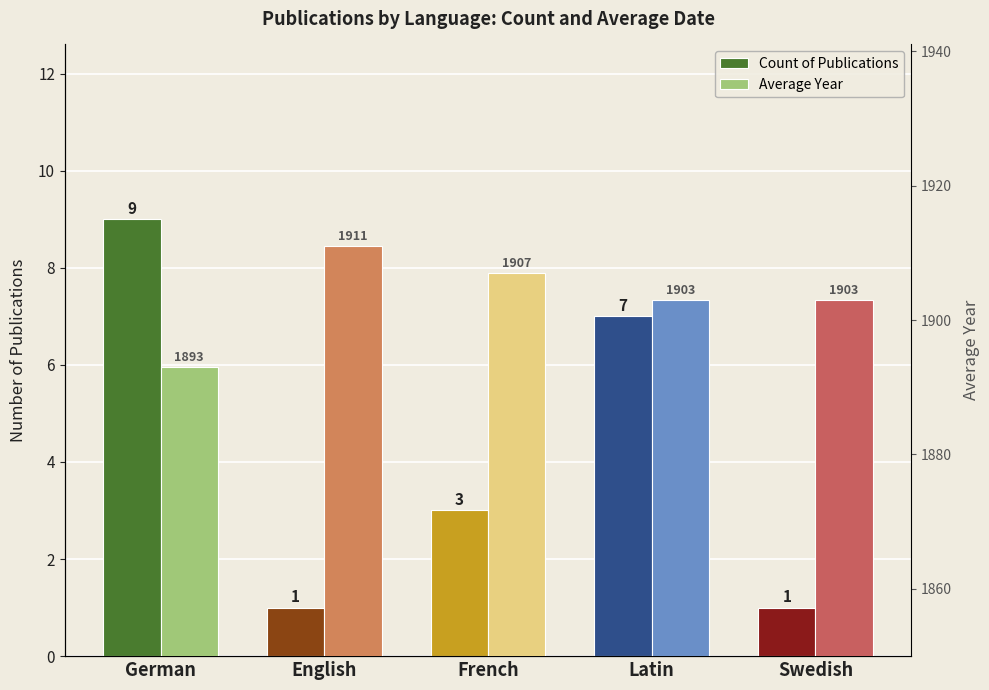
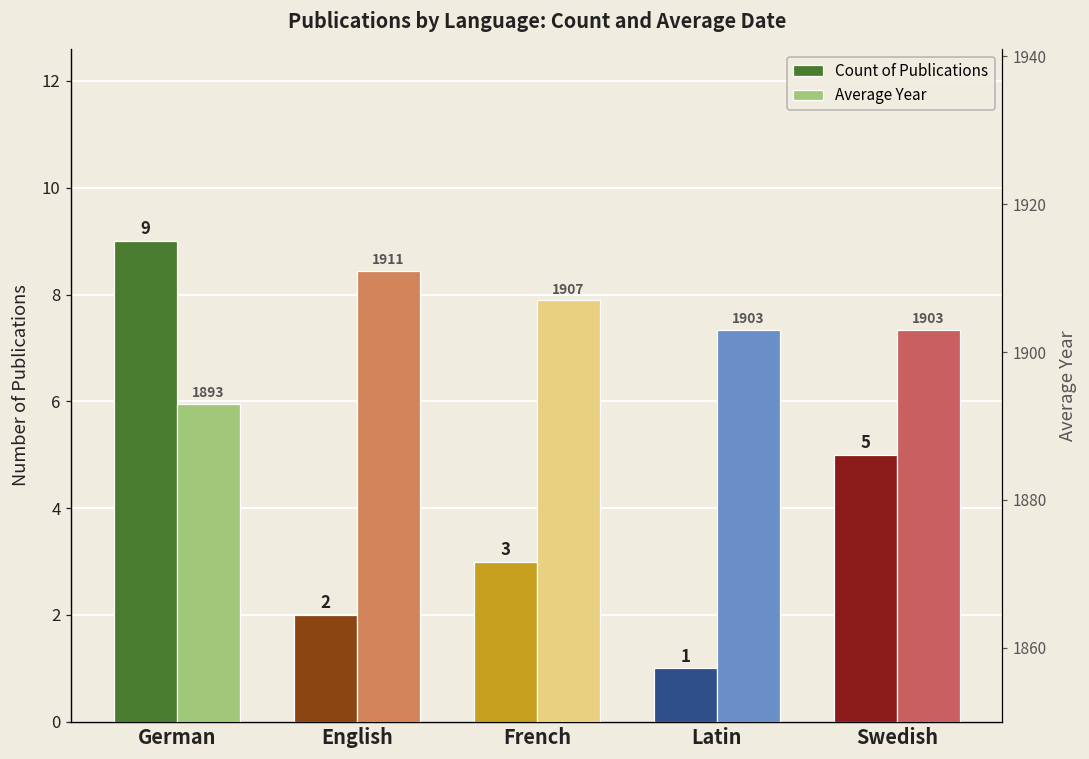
Count of Publications, English: 1 -> 2
Count of Publications, Latin: 7 -> 1
Count of Publications, Swedish: 1 -> 5
